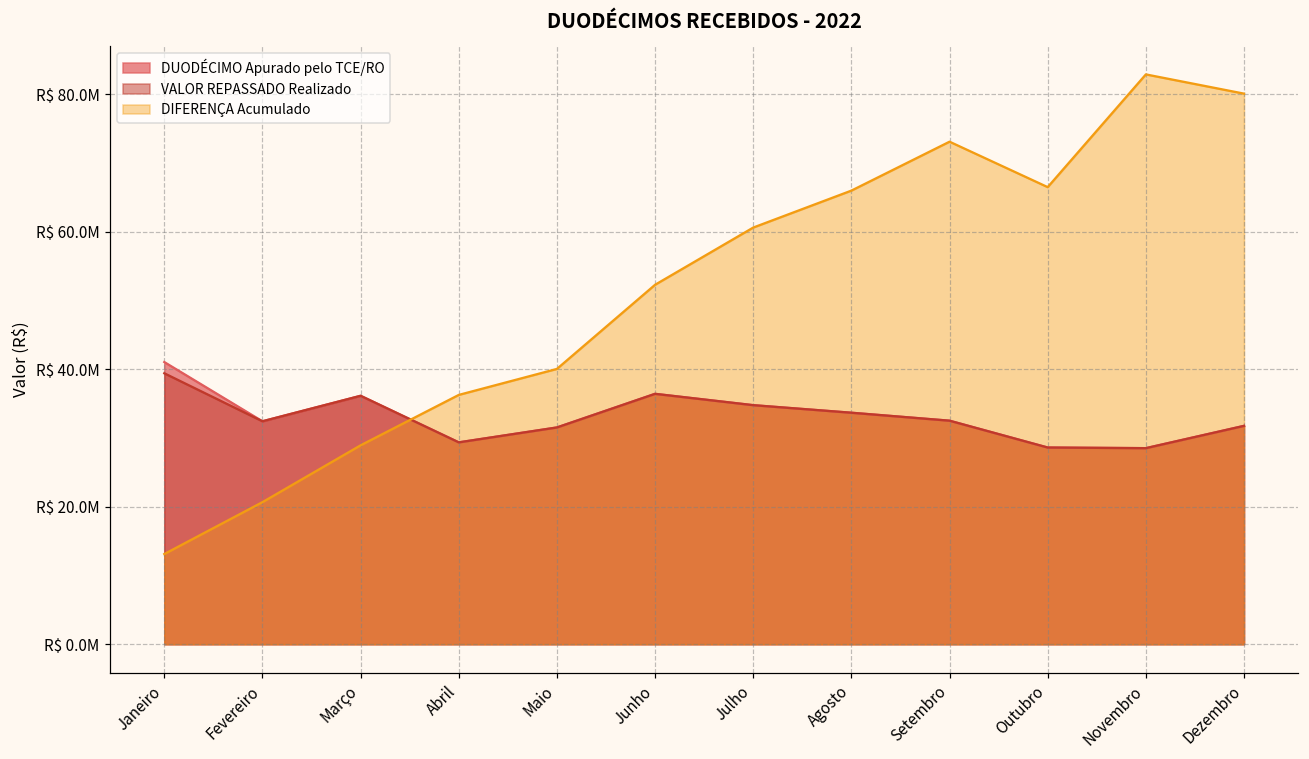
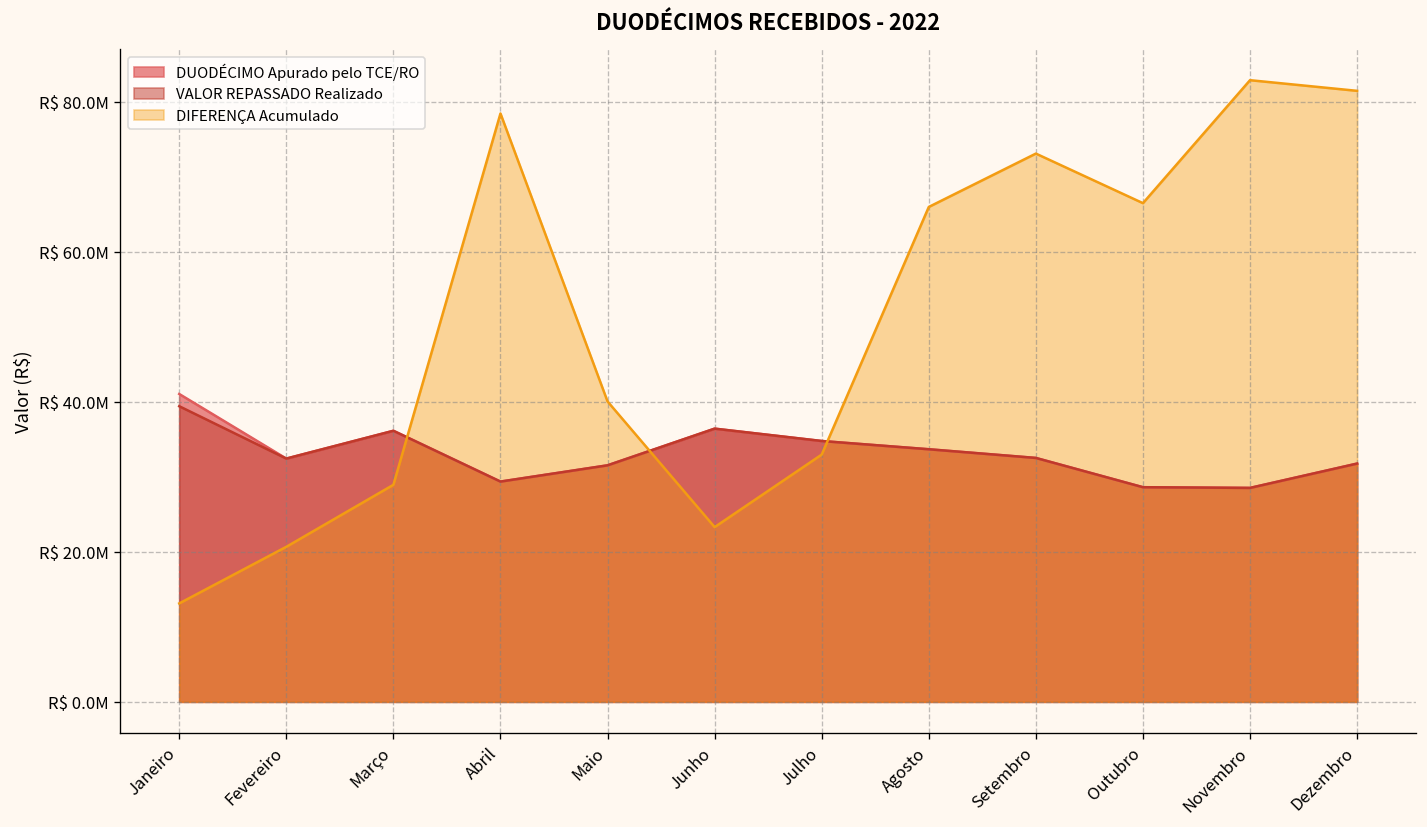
DIFERENÇA Acumulado, Abril: R$ 36000000 -> R$ 78000000
DIFERENÇA Acumulado, Junho: R$ 52000000 -> R$ 23000000
DIFERENÇA Acumulado, Julho: R$ 61000000 -> R$ 33000000
DIFERENÇA Acumulado, Dezembro: R$ 80000000 -> R$ 81000000
